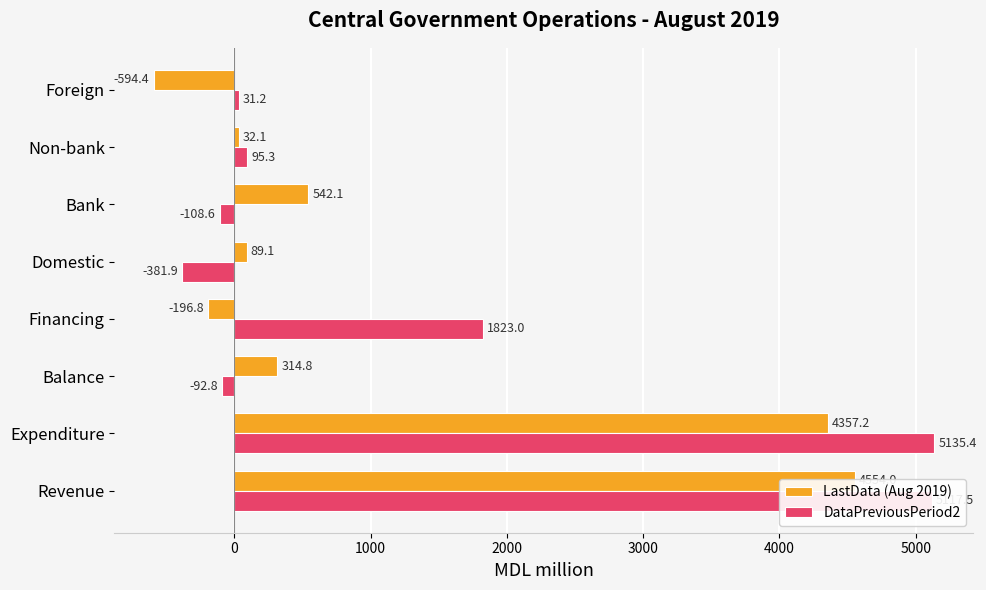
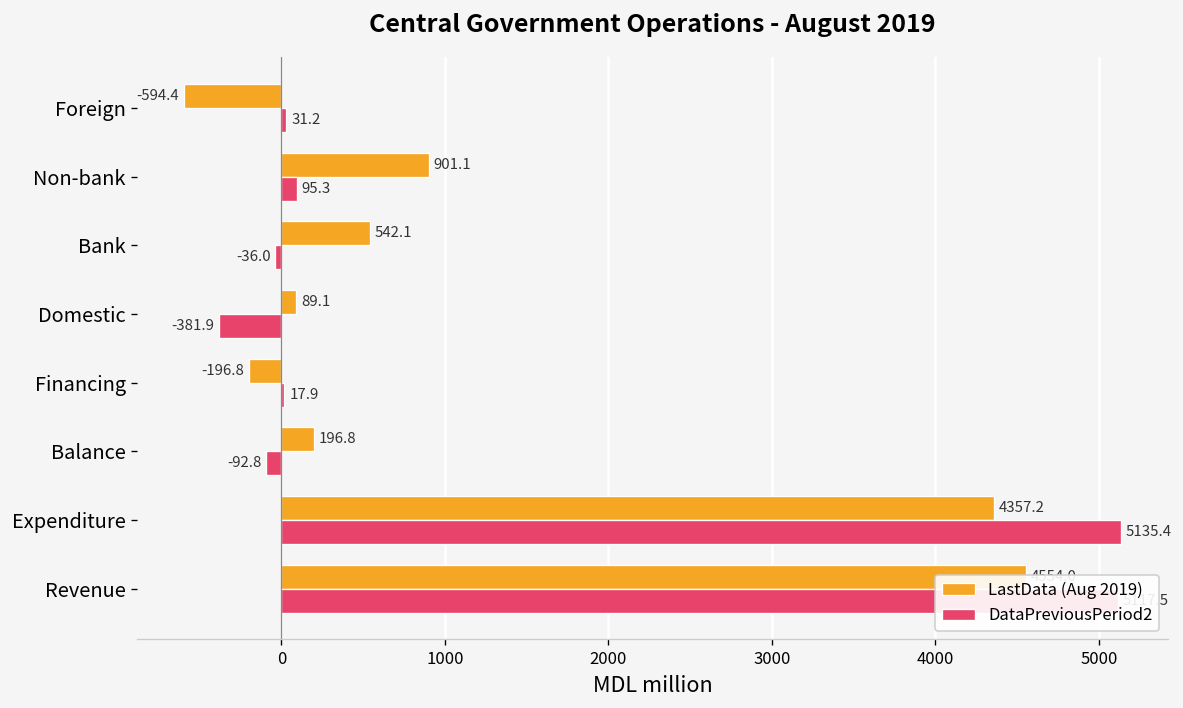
LastData (Aug 2019), Non-bank: 32.1 -> 901.1
DataPreviousPeriod2, Bank: -108.6 -> -36.0
DataPreviousPeriod2, Financing: 1823.0 -> 17.9
LastData (Aug 2019), Balance: 314.8 -> 196.8
